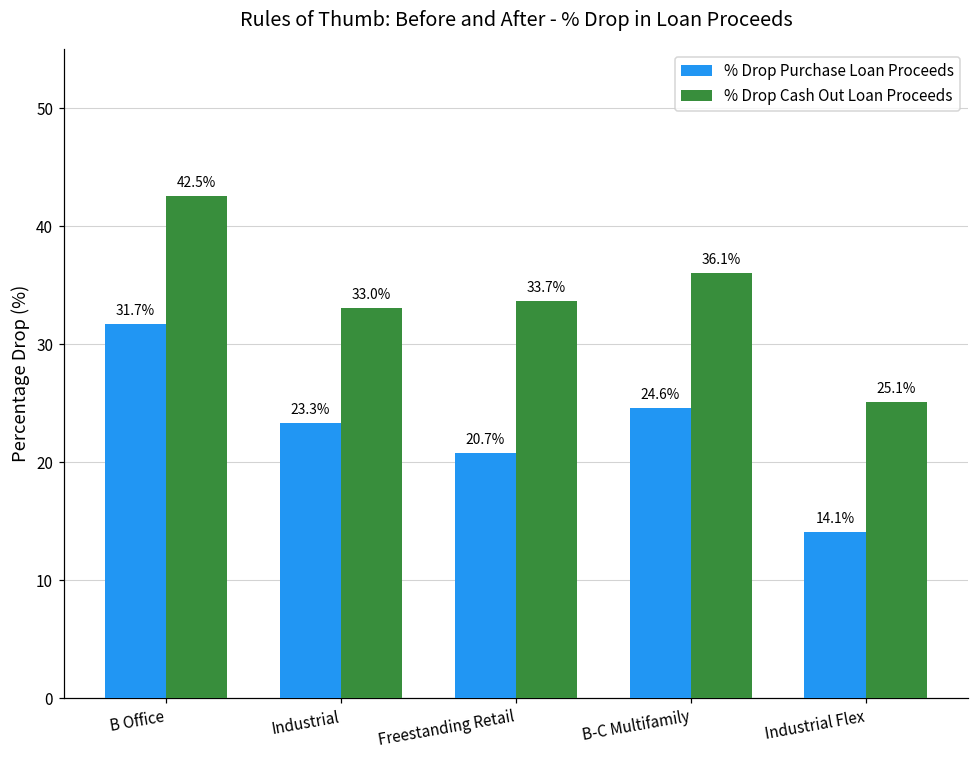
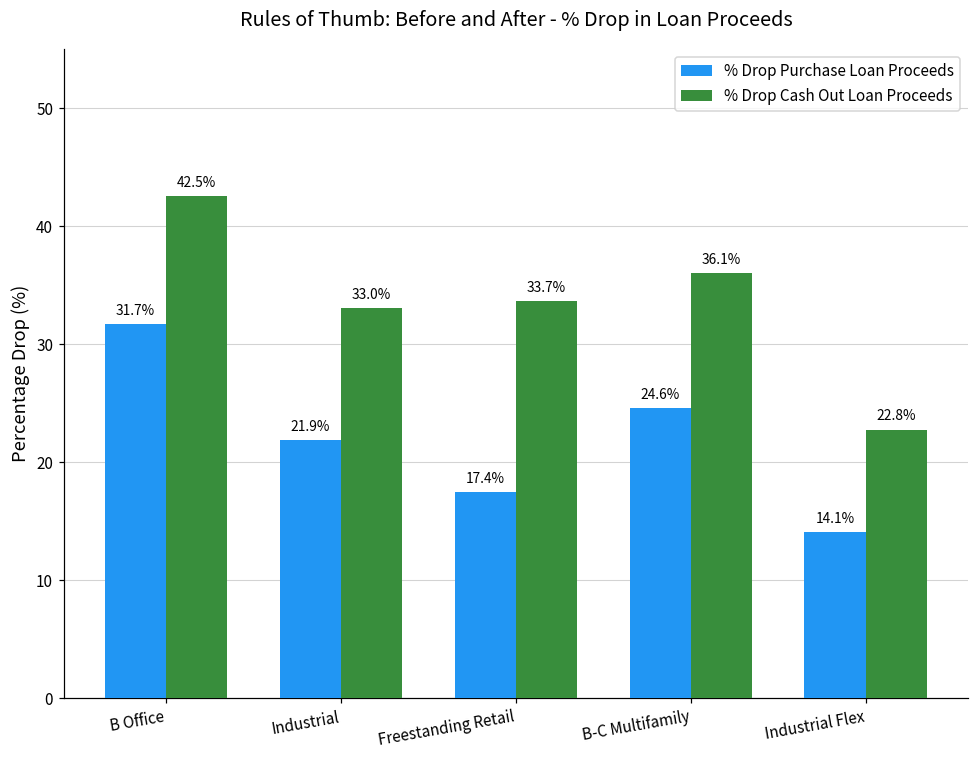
% Drop Purchase Loan Proceeds, Industrial: 23.3% -> 21.9%
% Drop Purchase Loan Proceeds, Freestanding Retail: 20.7% -> 17.4%
% Drop Cash Out Loan Proceeds, Industrial Flex: 25.1% -> 22.8%
